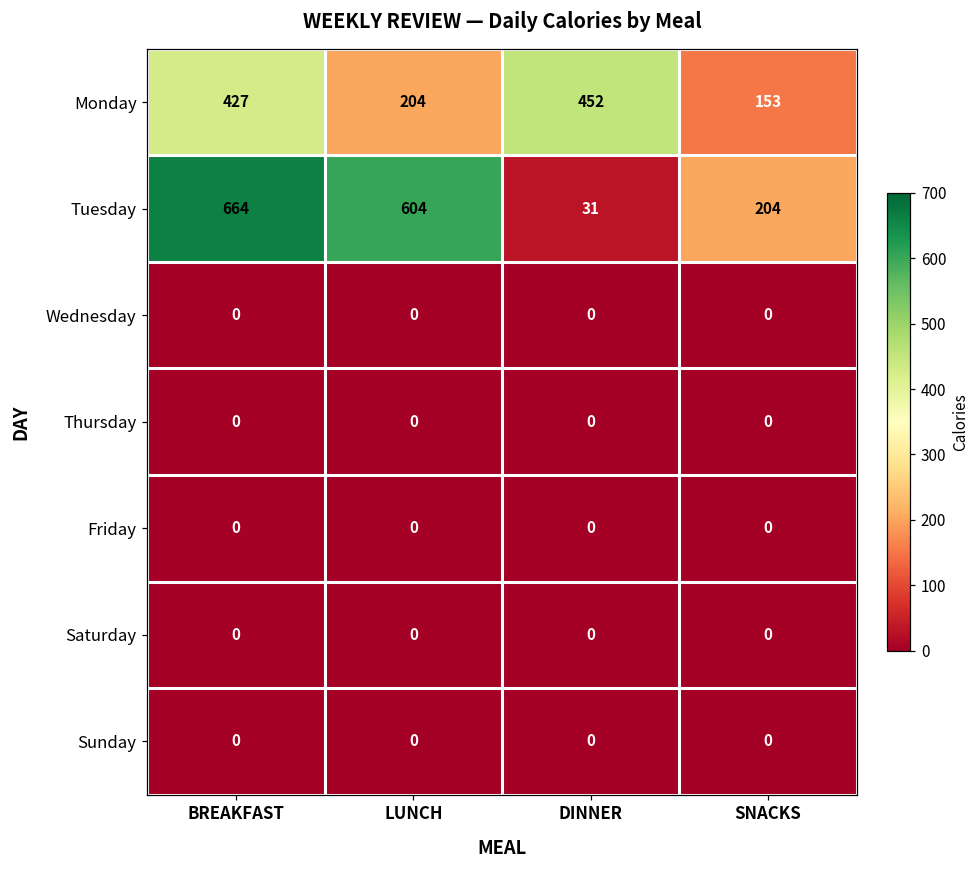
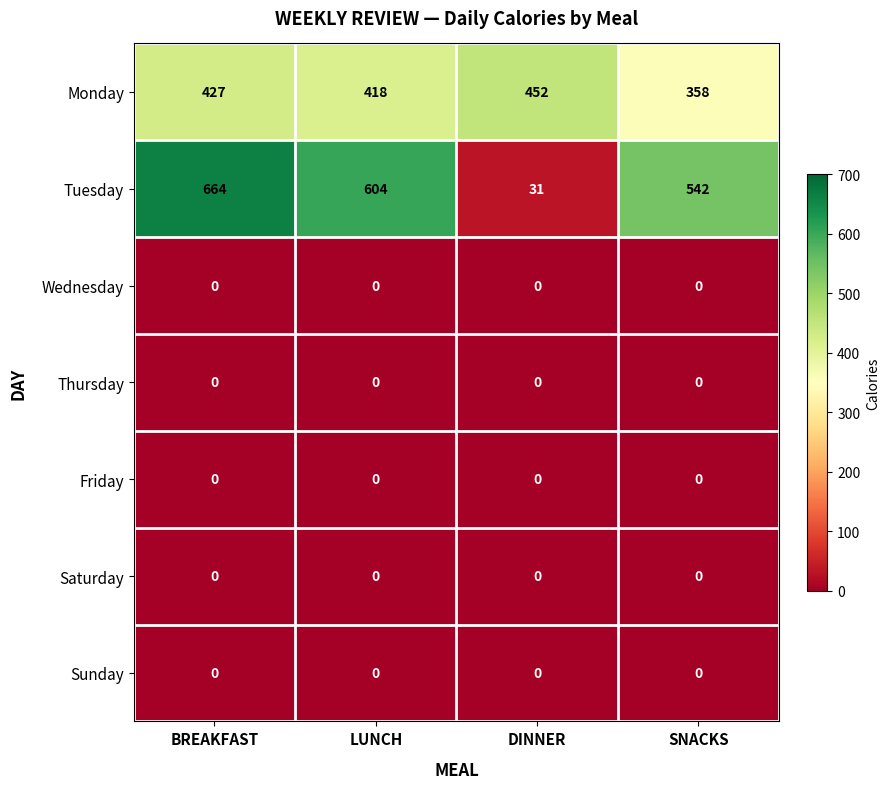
Monday, LUNCH: 204 -> 418
Monday, SNACKS: 153 -> 358
Tuesday, SNACKS: 204 -> 542
